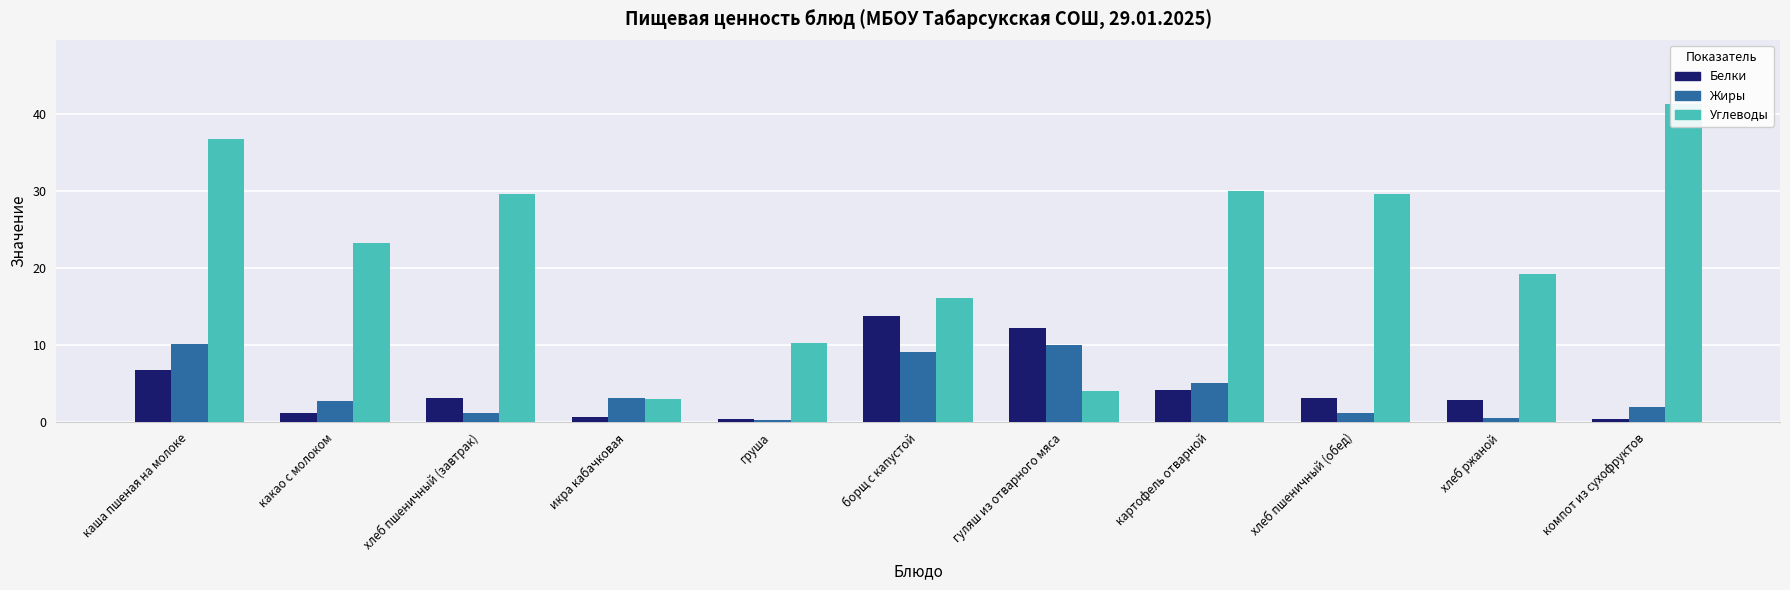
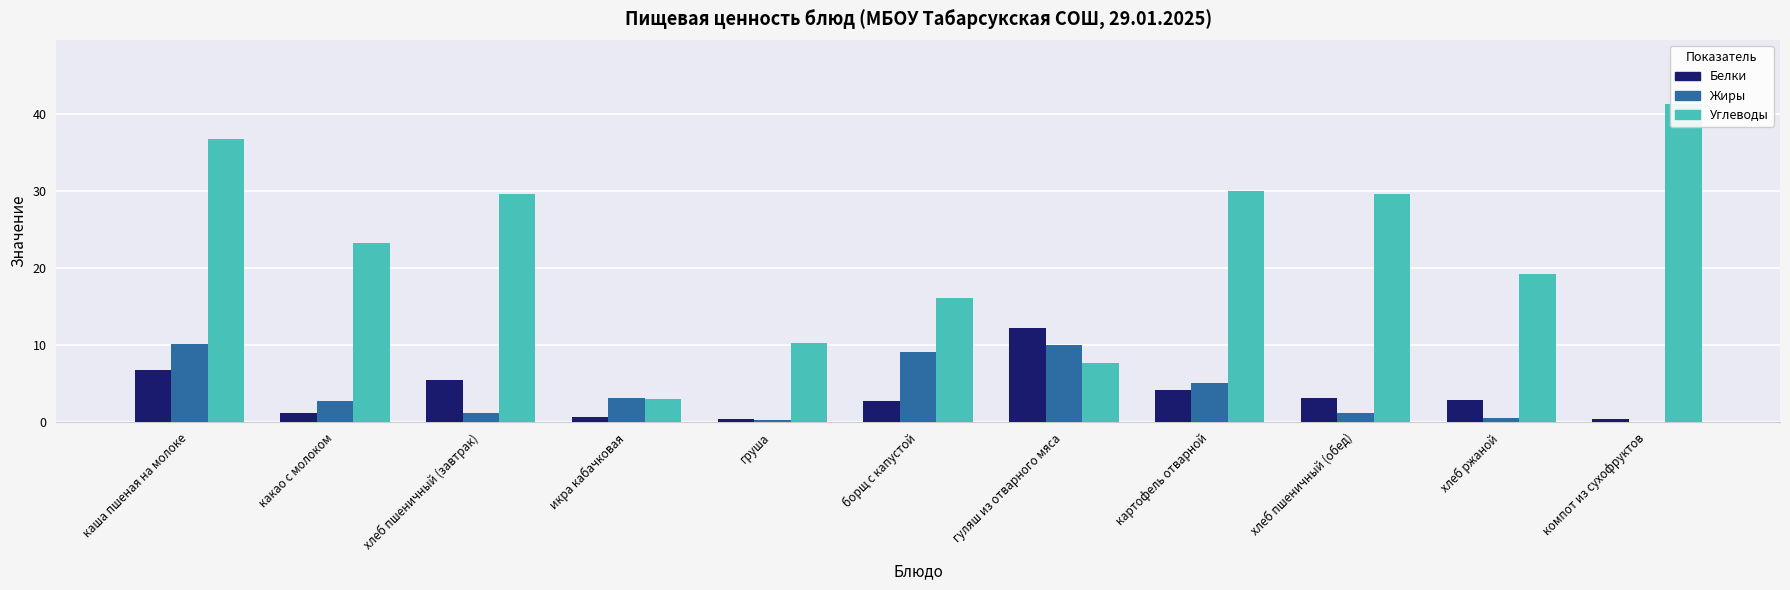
Белки, хлеб пшеничный (завтрак): 3 -> 5
Белки, борщ с капустой: 14 -> 3
Углеводы, гуляш из отварного мяса: 4 -> 8
Жиры, компот из сухофруктов: 2 -> 0
